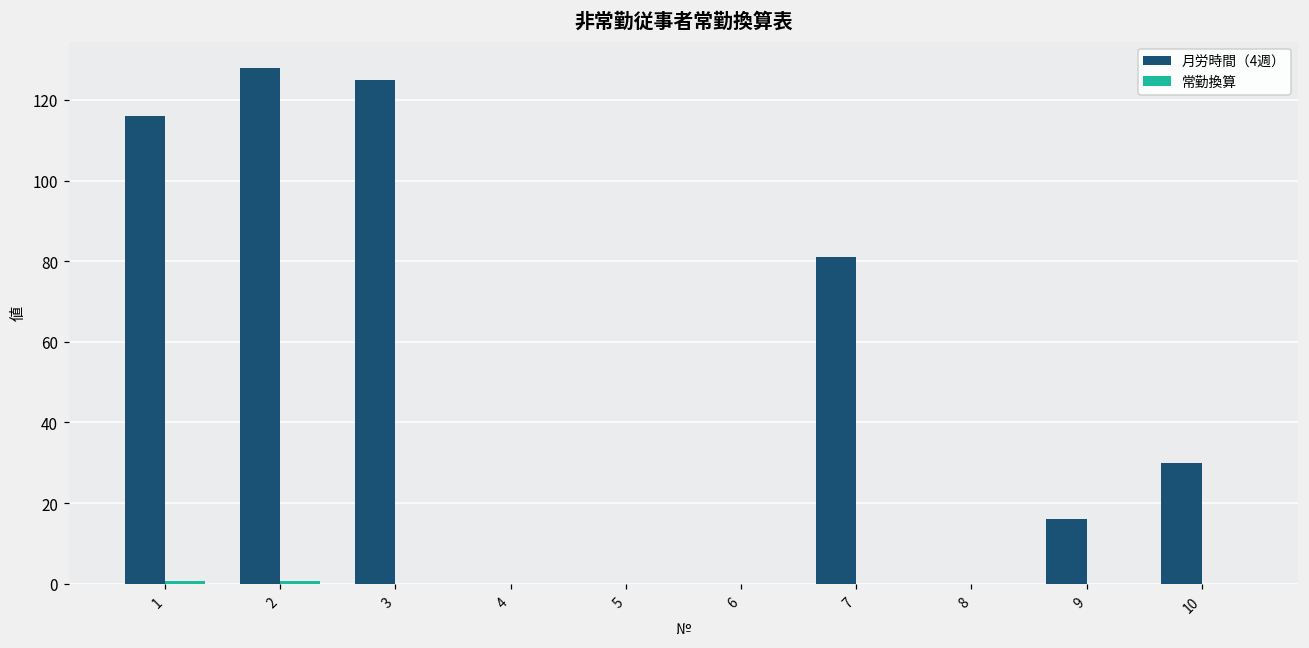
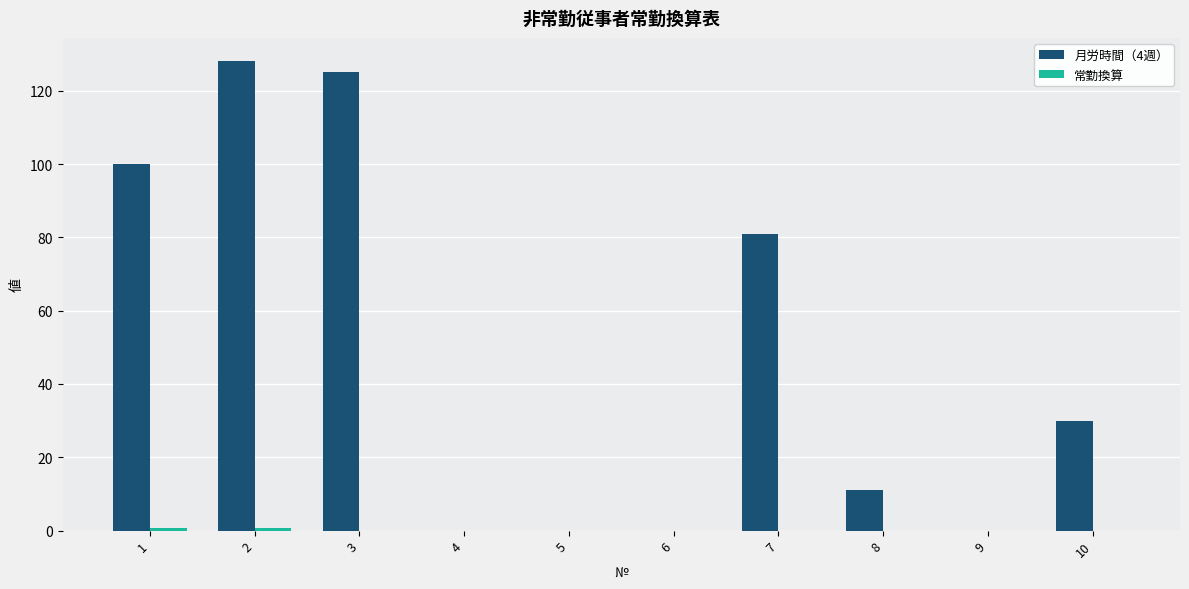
月労時間（4週）, 1: 116 -> 100
月労時間（4週）, 8: 0 -> 11
月労時間（4週）, 9: 16 -> 0
